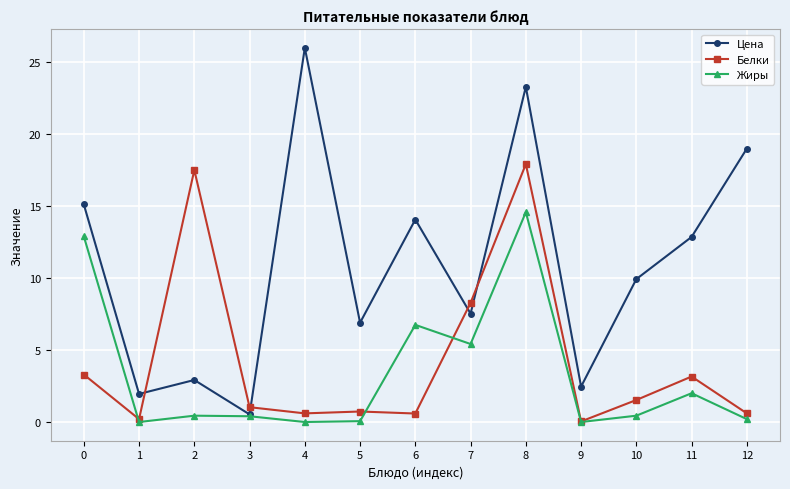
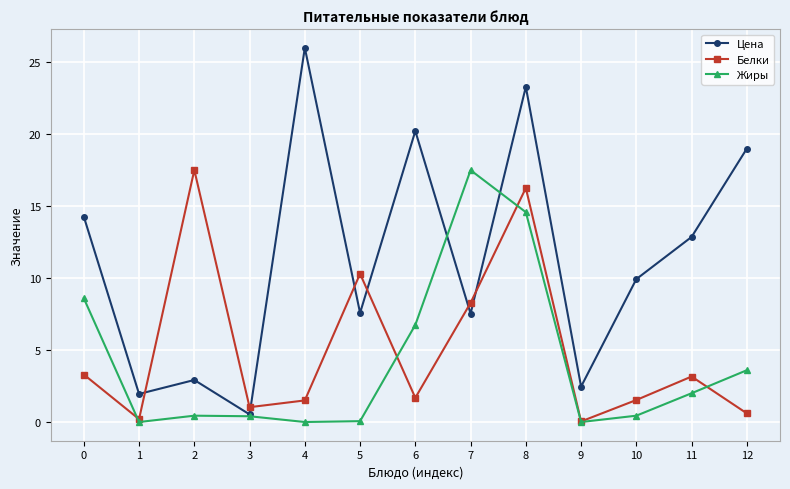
Цена, 0: 15.1 -> 14.3
Жиры, 0: 12.9 -> 8.6
Белки, 4: 0.6 -> 1.5
Цена, 5: 6.9 -> 7.6
Белки, 5: 0.7 -> 10.3
Цена, 6: 14.1 -> 20.2
Белки, 6: 0.6 -> 1.7
Жиры, 7: 5.4 -> 17.5
Белки, 8: 17.9 -> 16.3
Жиры, 12: 0.2 -> 3.6
